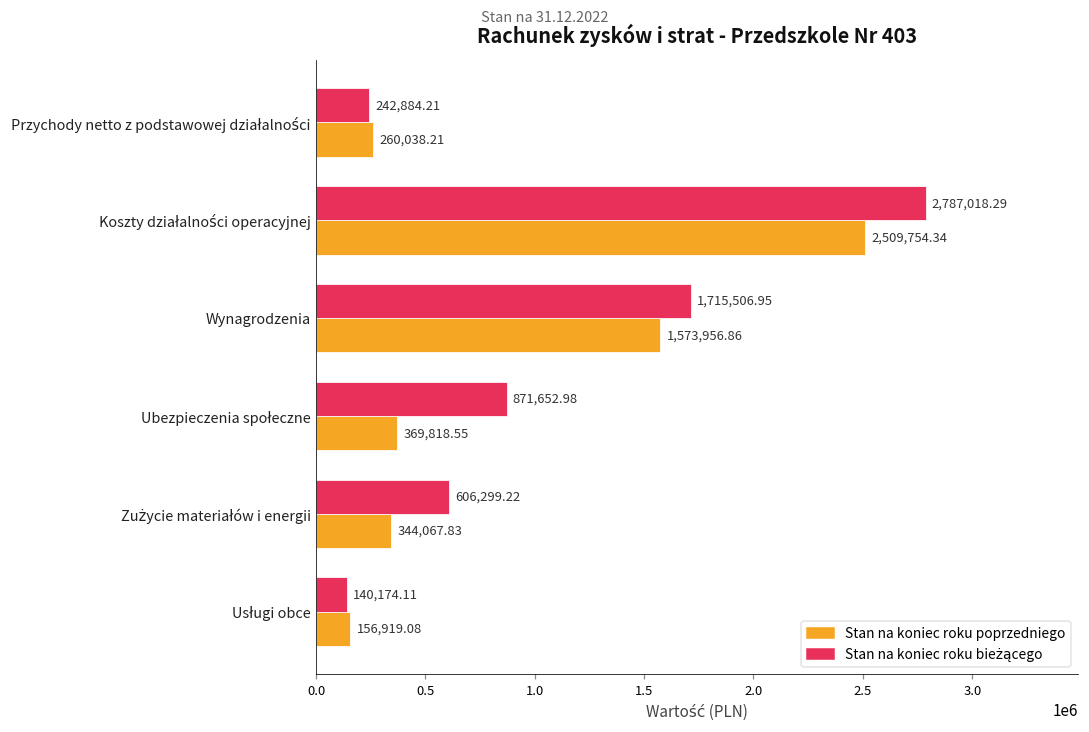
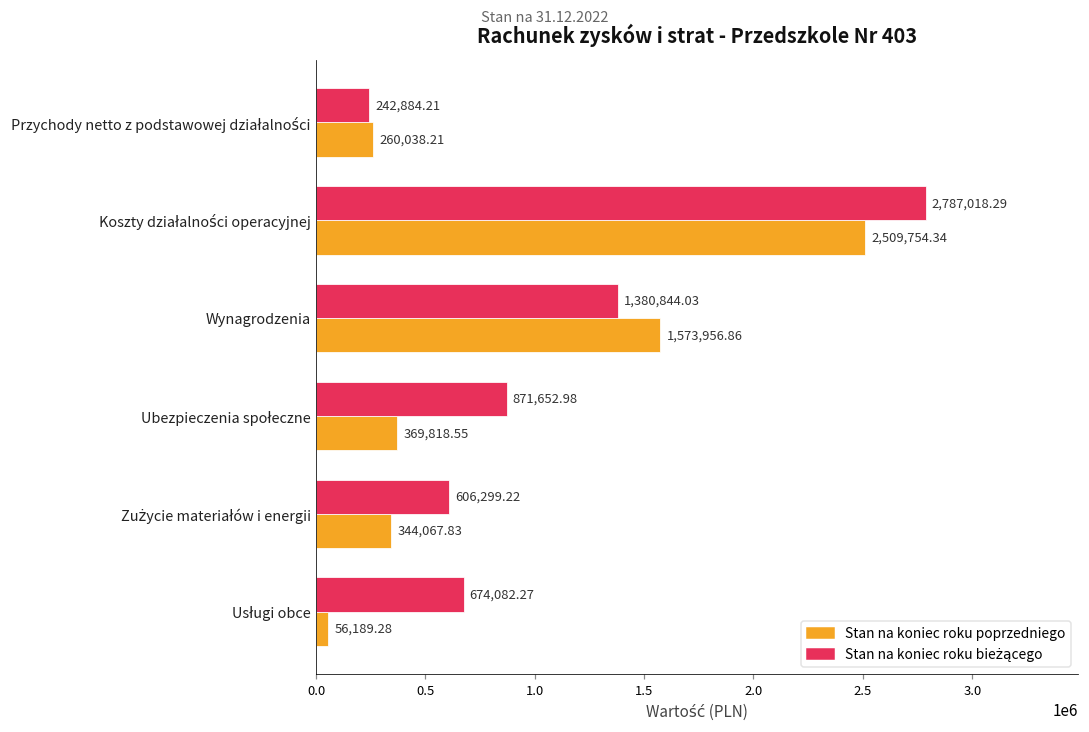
Stan na koniec roku bieżącego, Wynagrodzenia: 1,715,506.95 -> 1,380,844.03
Stan na koniec roku bieżącego, Usługi obce: 140,174.11 -> 674,082.27
Stan na koniec roku poprzedniego, Usługi obce: 156,919.08 -> 56,189.28
